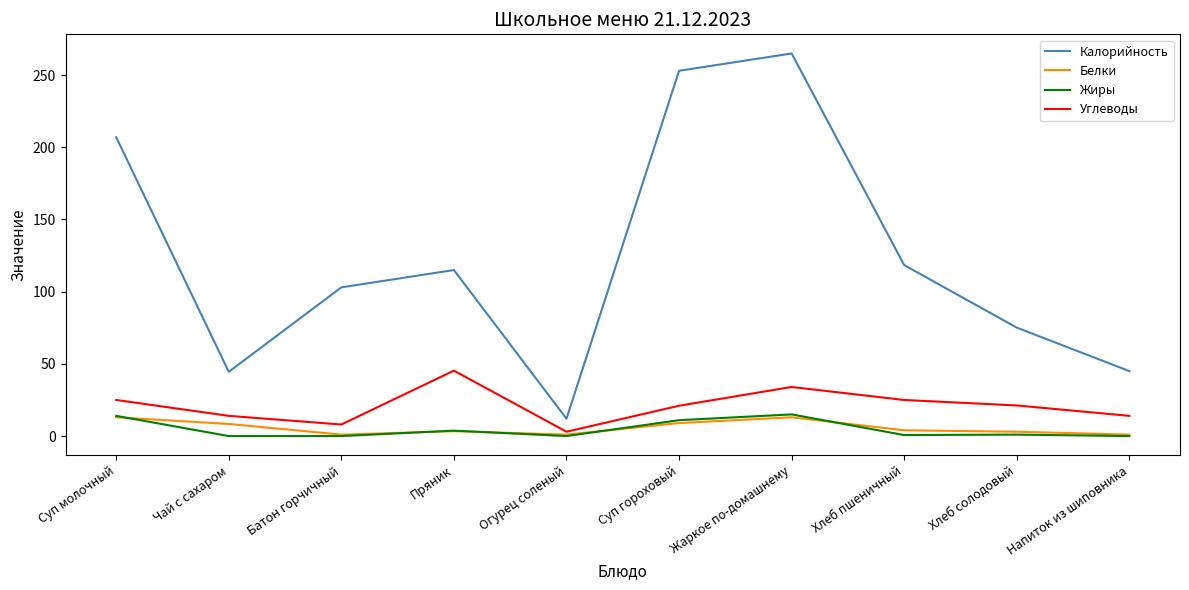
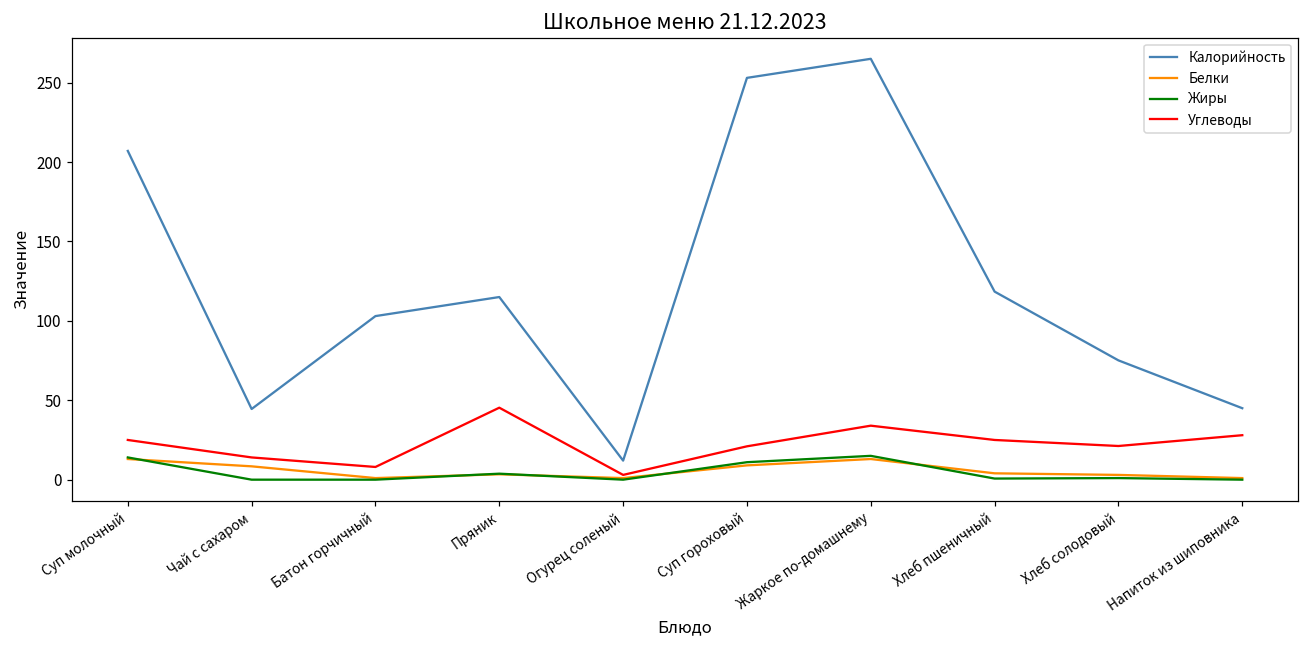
Углеводы, Напиток из шиповника: 14 -> 28
